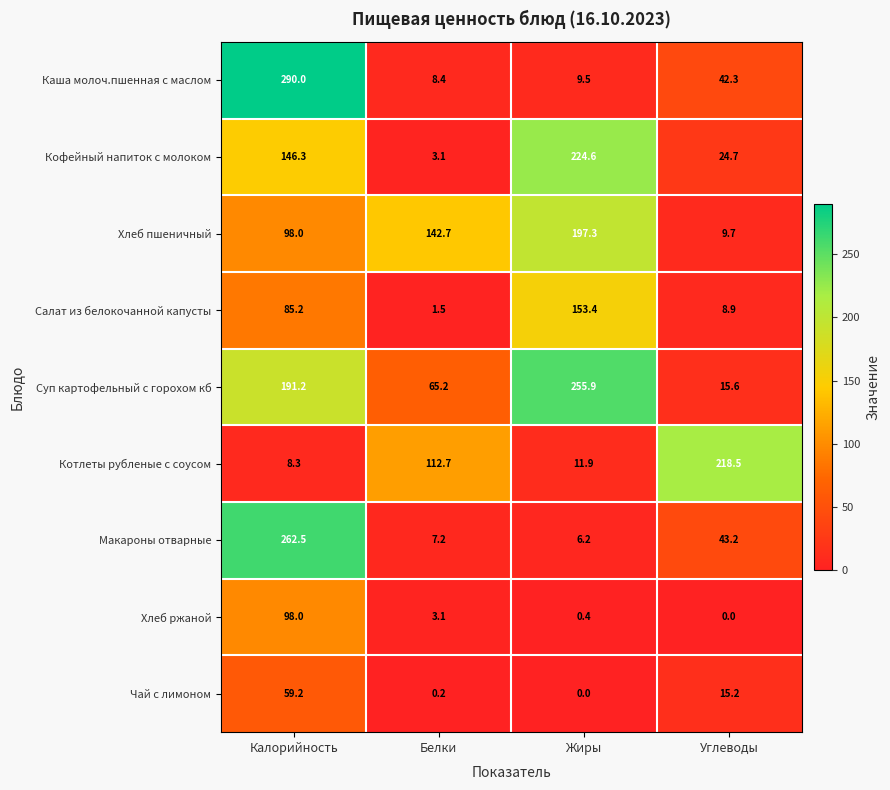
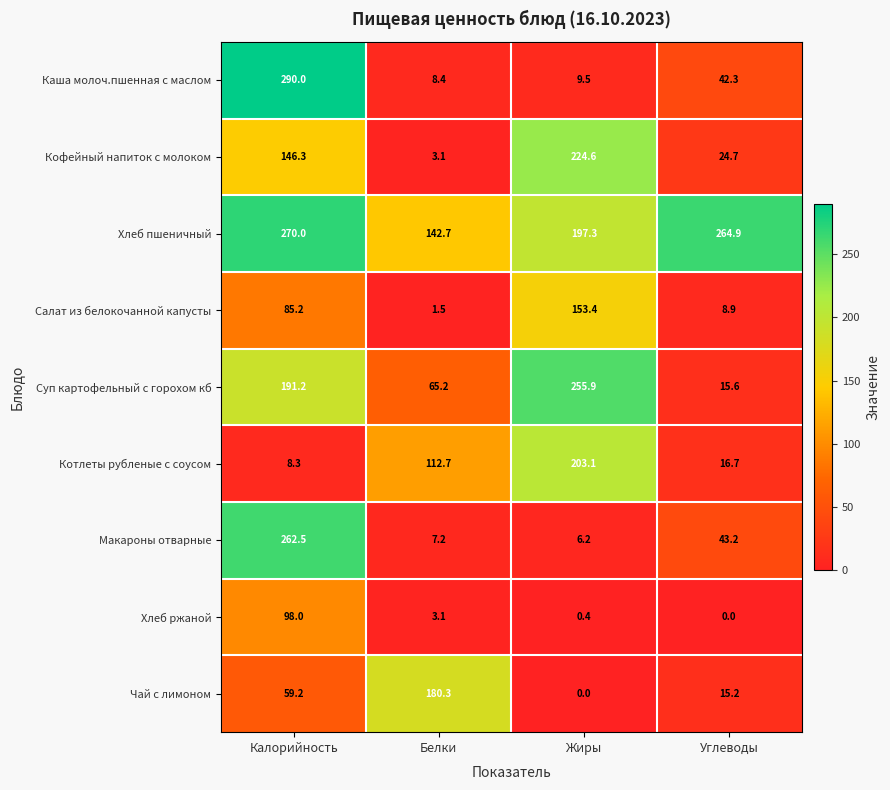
Хлеб пшеничный, Калорийность: 98.0 -> 270.0
Хлеб пшеничный, Углеводы: 9.7 -> 264.9
Котлеты рубленые с соусом, Жиры: 11.9 -> 203.1
Котлеты рубленые с соусом, Углеводы: 218.5 -> 16.7
Чай с лимоном, Белки: 0.2 -> 180.3
